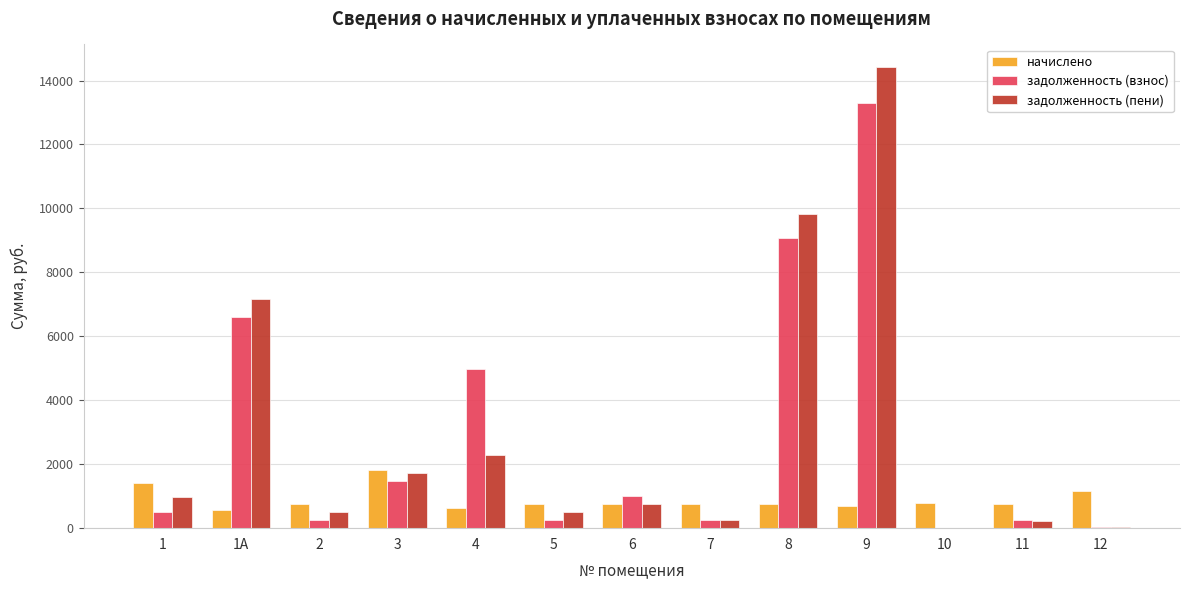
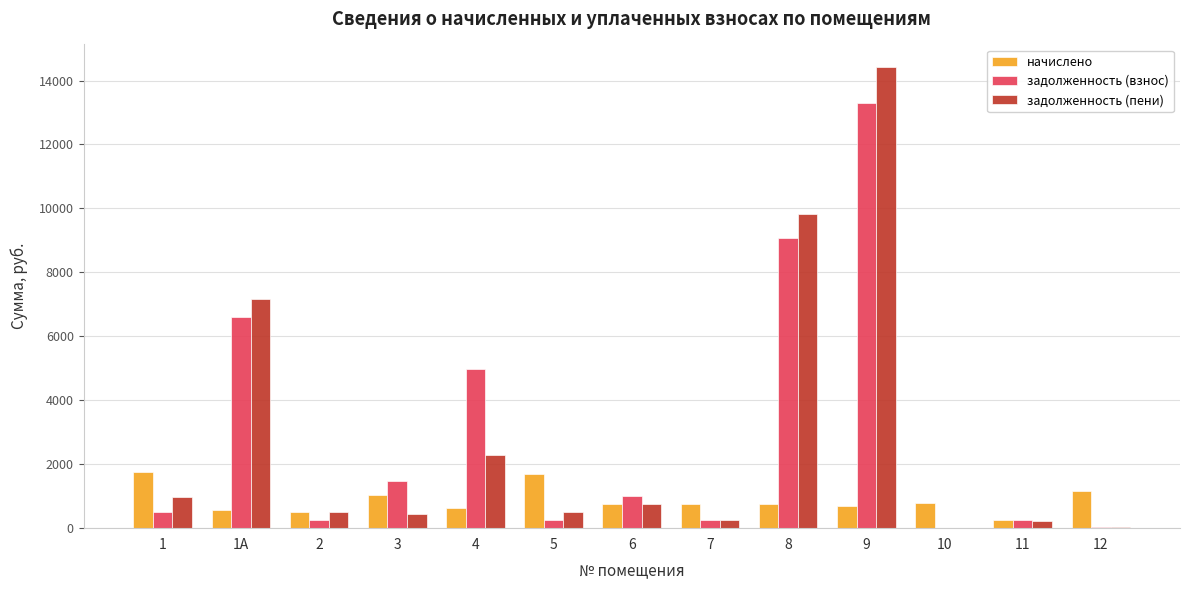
начислено, 1: 1400 -> 1700
начислено, 2: 800 -> 500
начислено, 3: 1800 -> 1000
задолженность (пени), 3: 1700 -> 400
начислено, 5: 800 -> 1700
начислено, 11: 800 -> 200
